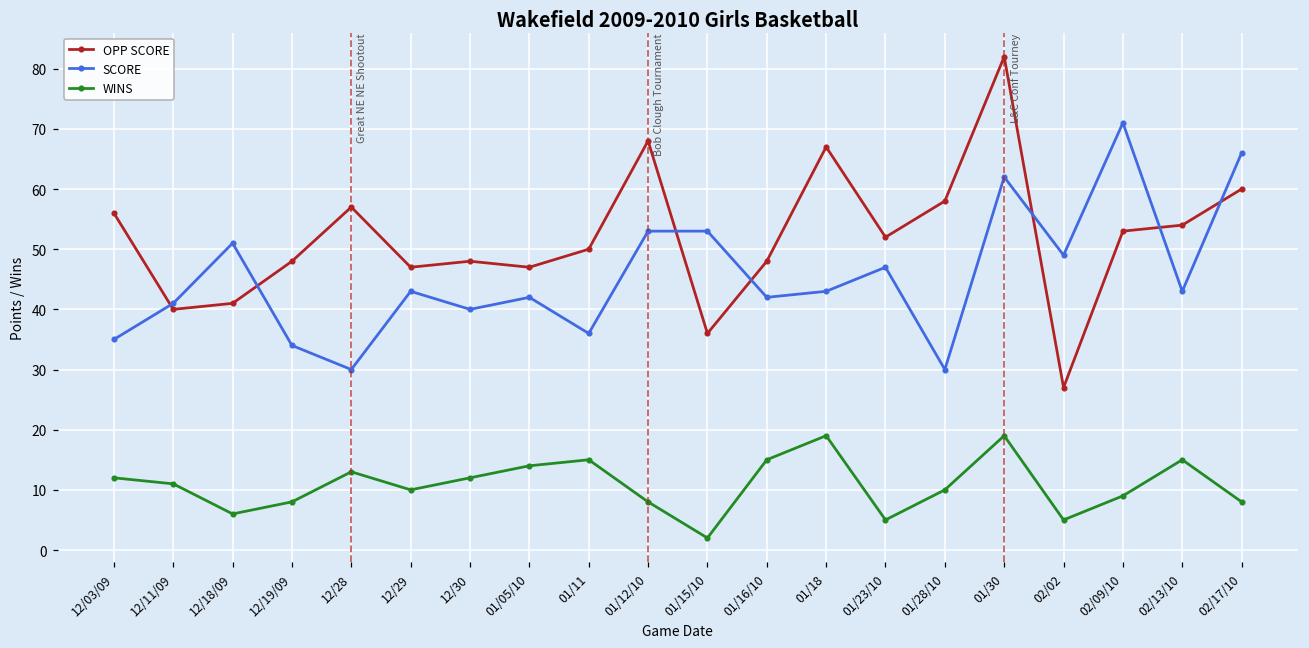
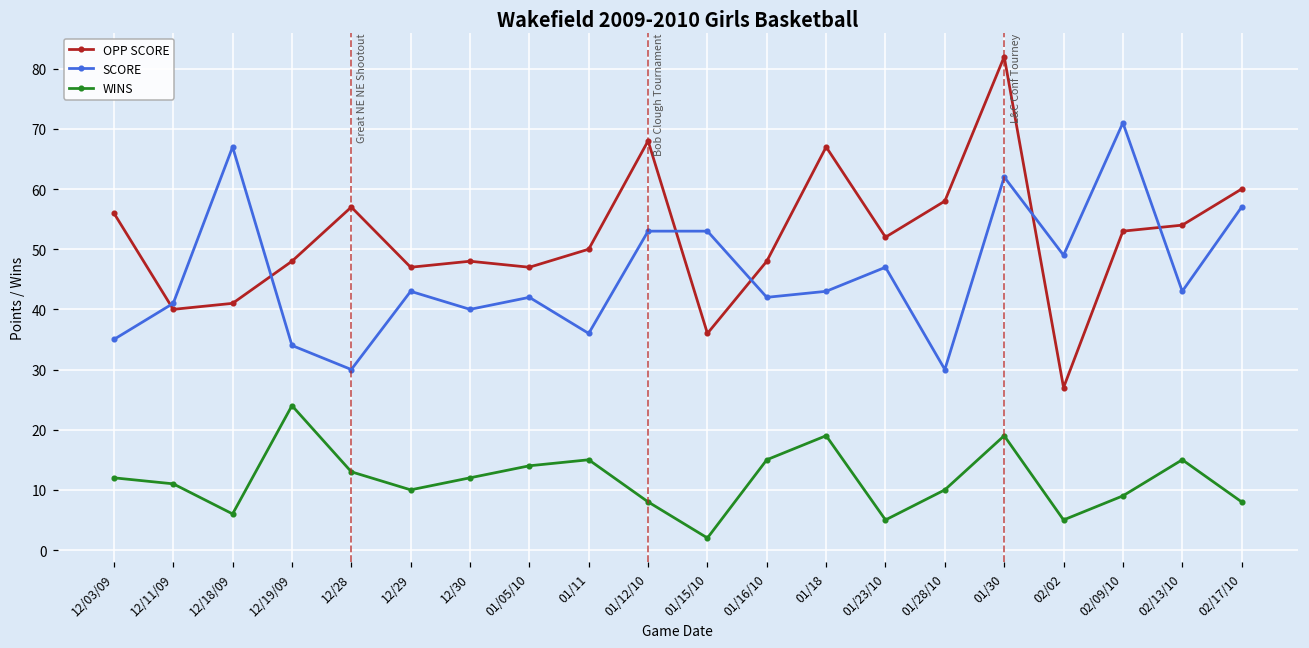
SCORE, 12/18/09: 51 -> 67
WINS, 12/19/09: 8 -> 24
SCORE, 02/17/10: 66 -> 57
